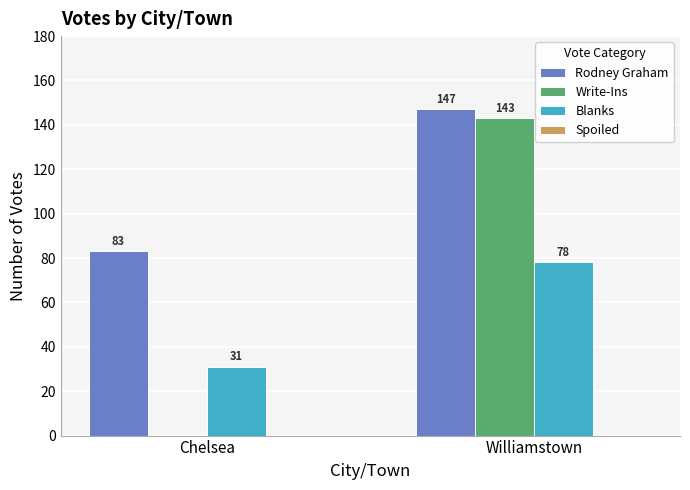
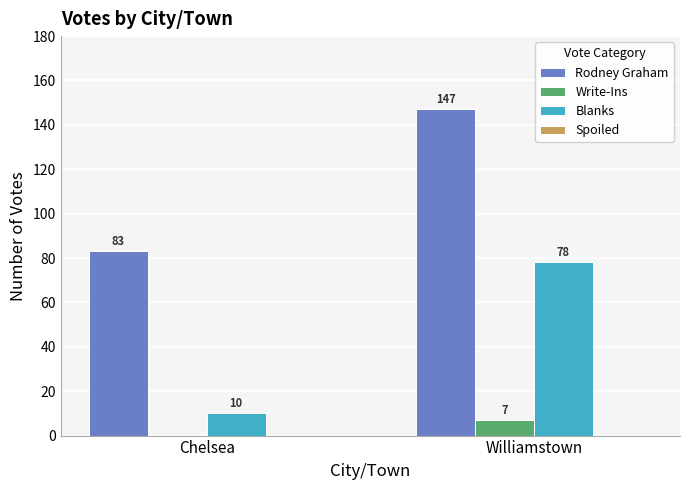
Blanks, Chelsea: 31 -> 10
Write-Ins, Williamstown: 143 -> 7
